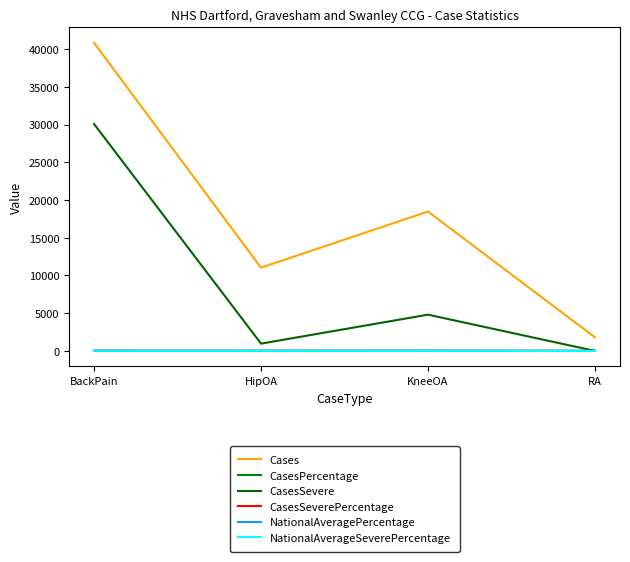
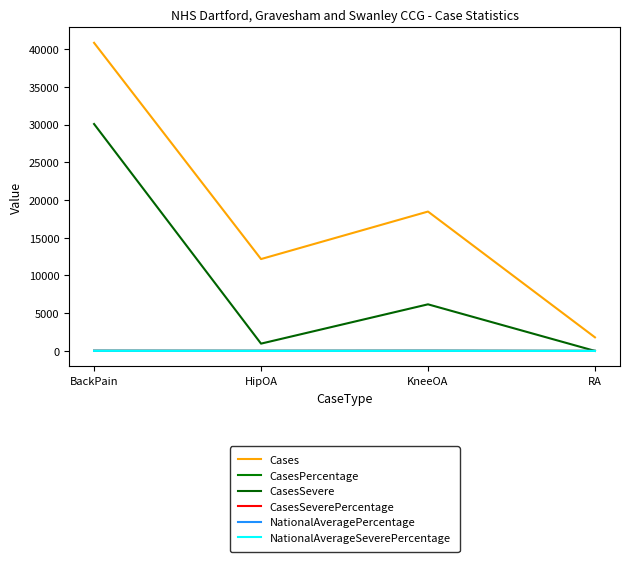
Cases, HipOA: 11000 -> 12000
CasesSevere, KneeOA: 5000 -> 6000
